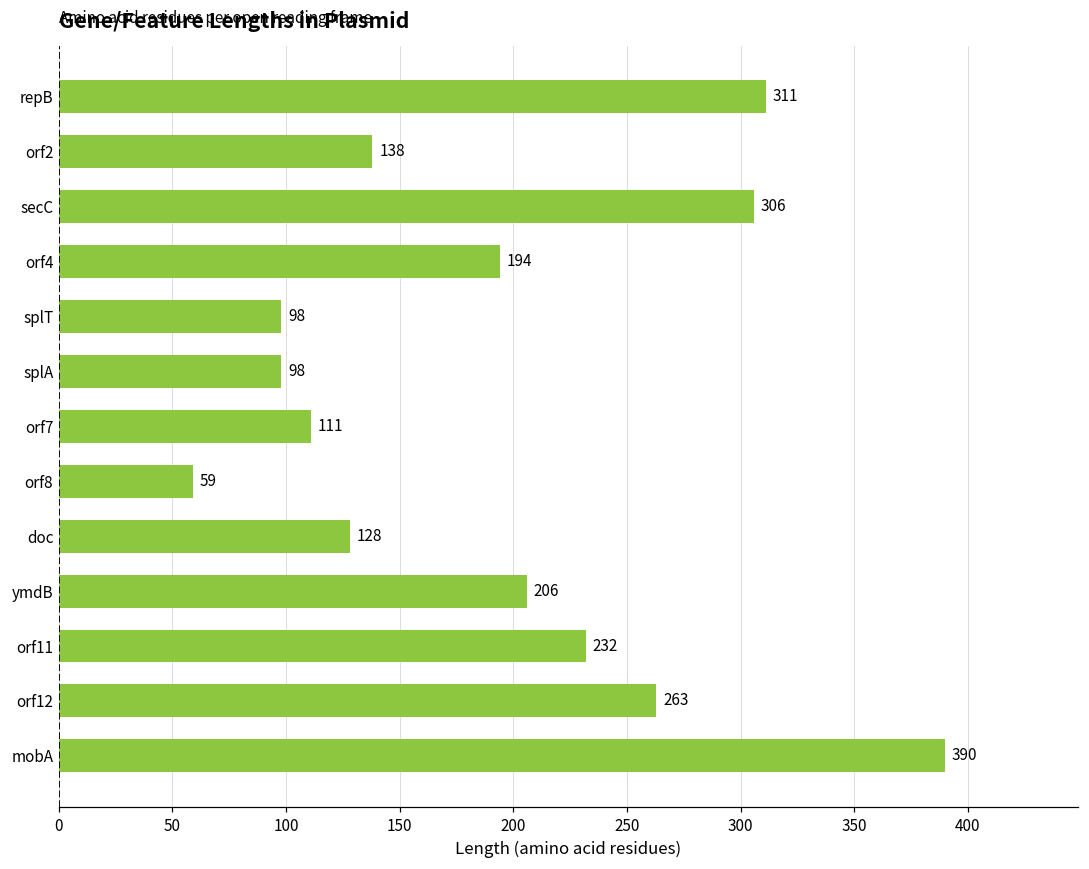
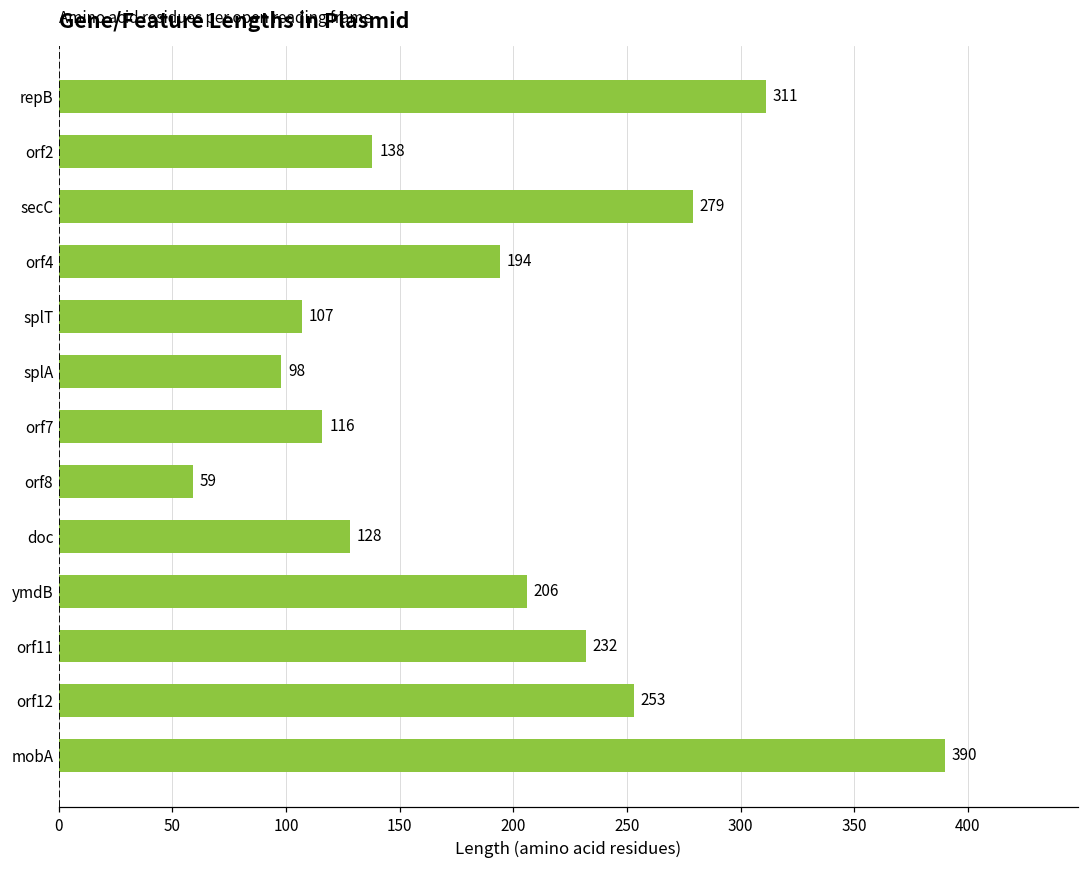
secC: 306 -> 279
splT: 98 -> 107
orf7: 111 -> 116
orf12: 263 -> 253
